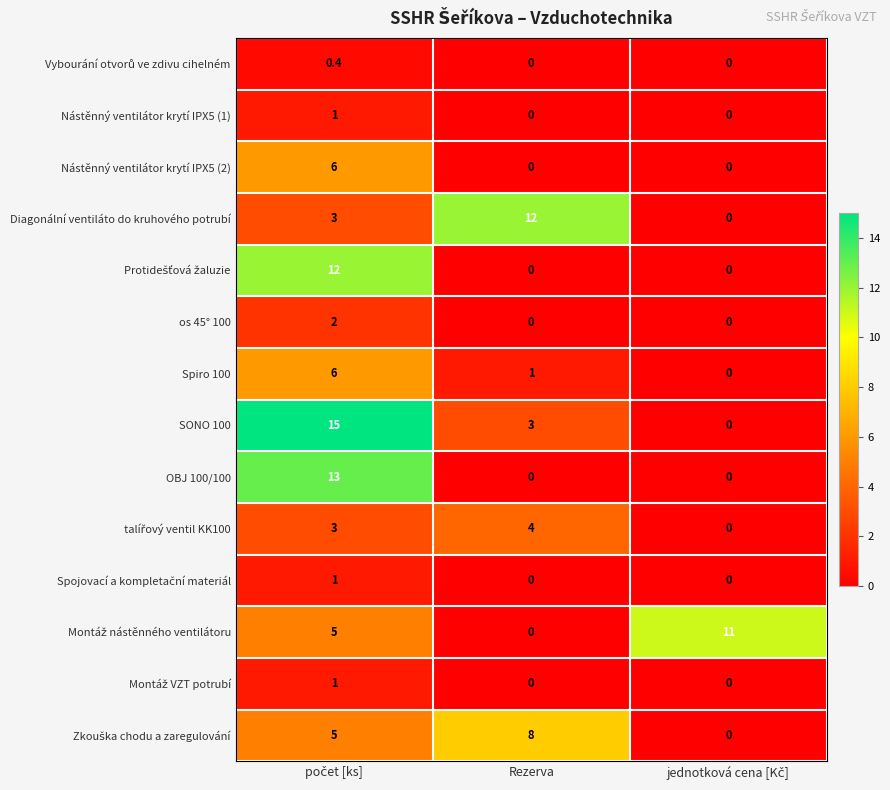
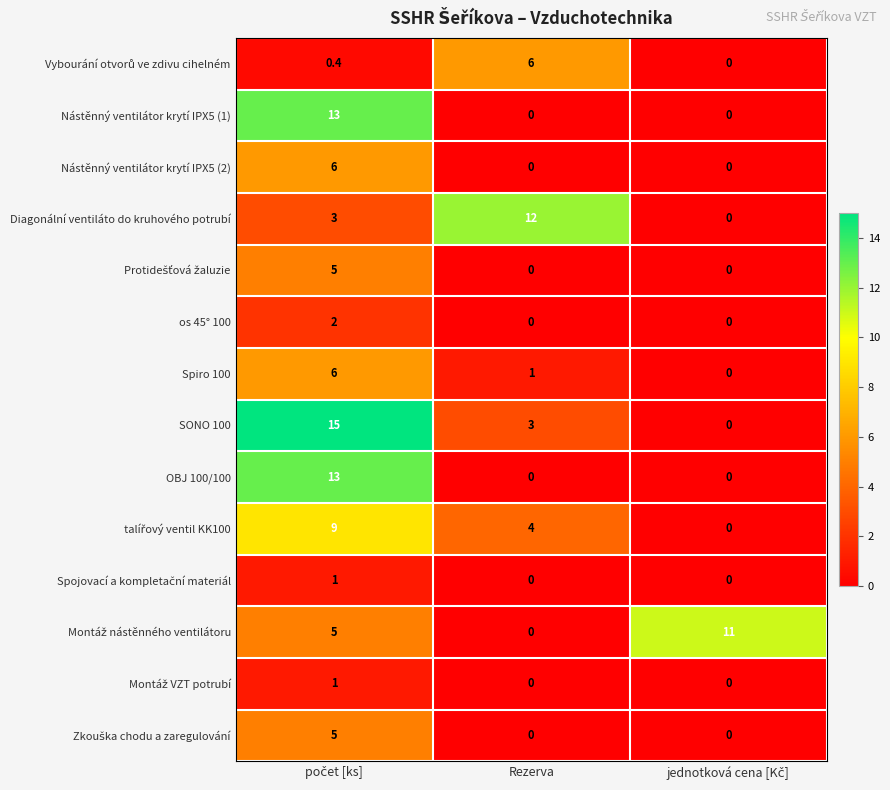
Vybourání otvorů ve zdivu cihelném, Rezerva: 0 -> 6
Nástěnný ventilátor krytí IPX5 (1), počet [ks]: 1 -> 13
Protidešťová žaluzie, počet [ks]: 12 -> 5
talířový ventil KK100, počet [ks]: 3 -> 9
Zkouška chodu a zaregulování, Rezerva: 8 -> 0
